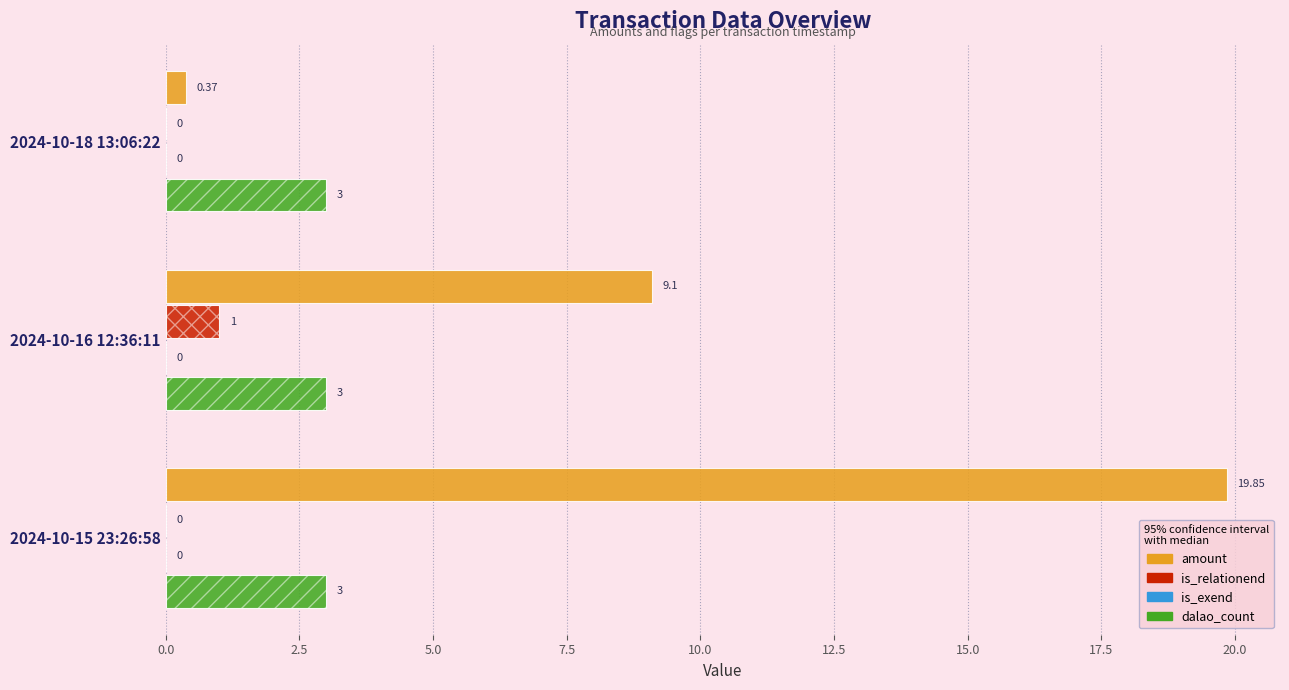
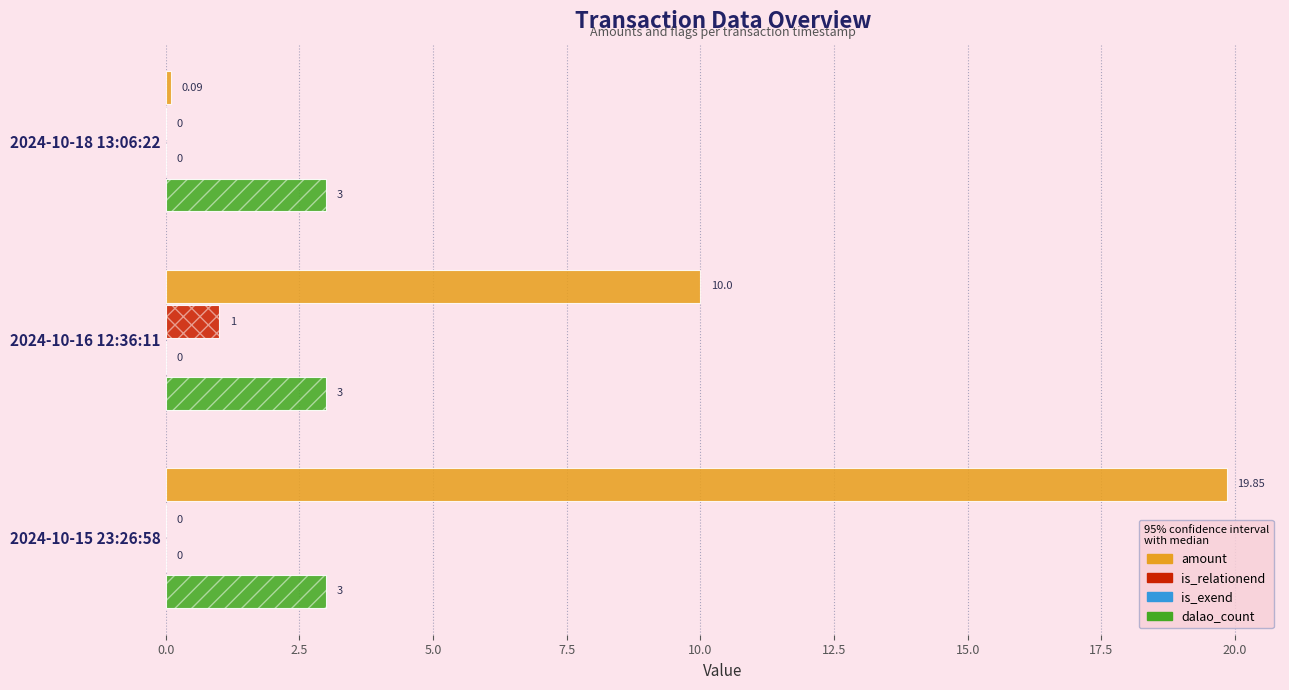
amount, 2024-10-18 13:06:22: 0.37 -> 0.09
amount, 2024-10-16 12:36:11: 9.1 -> 10.0
